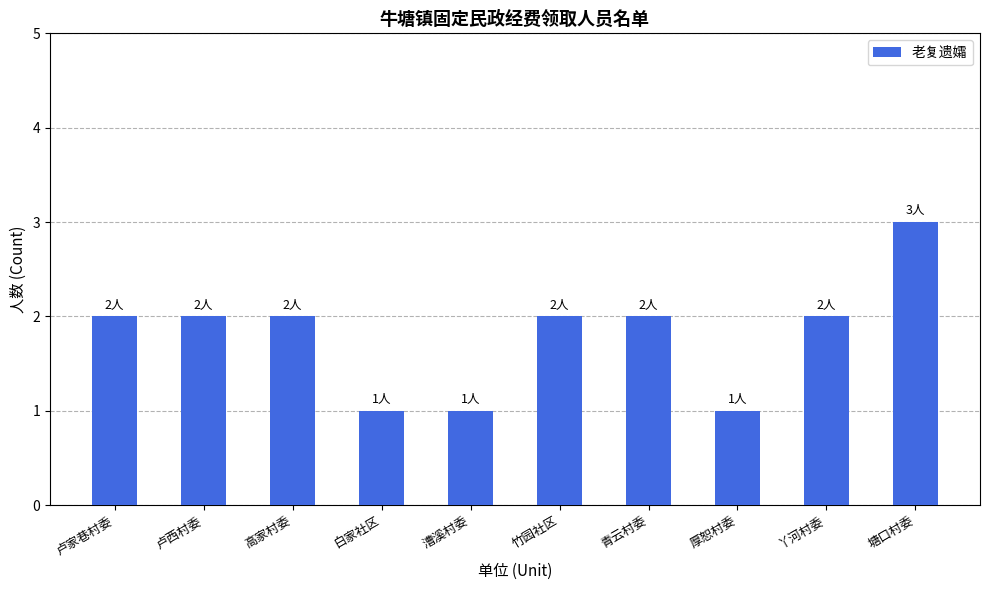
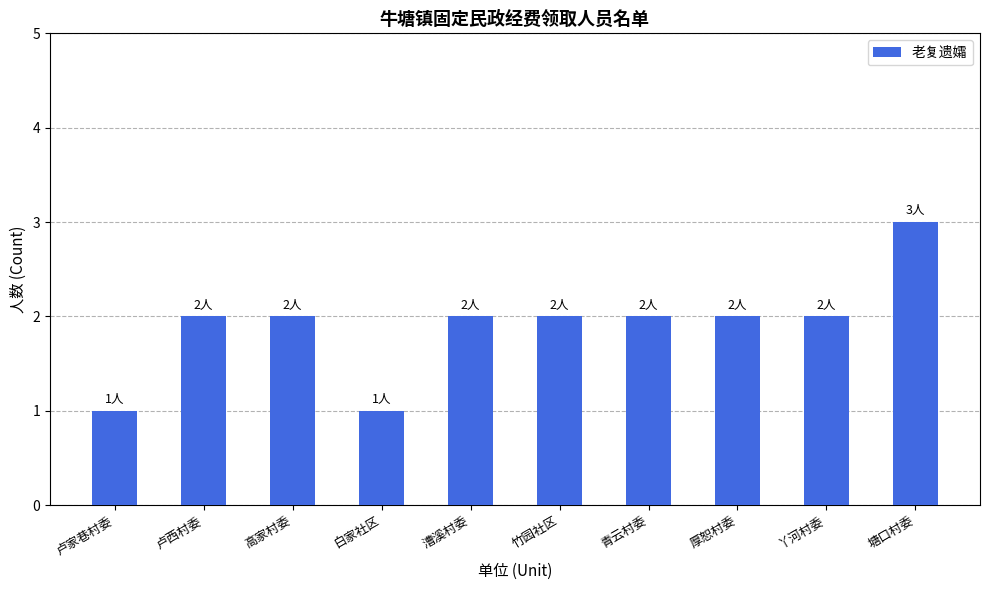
卢家巷村委: 2人 -> 1人
漕溪村委: 1人 -> 2人
厚恕村委: 1人 -> 2人
